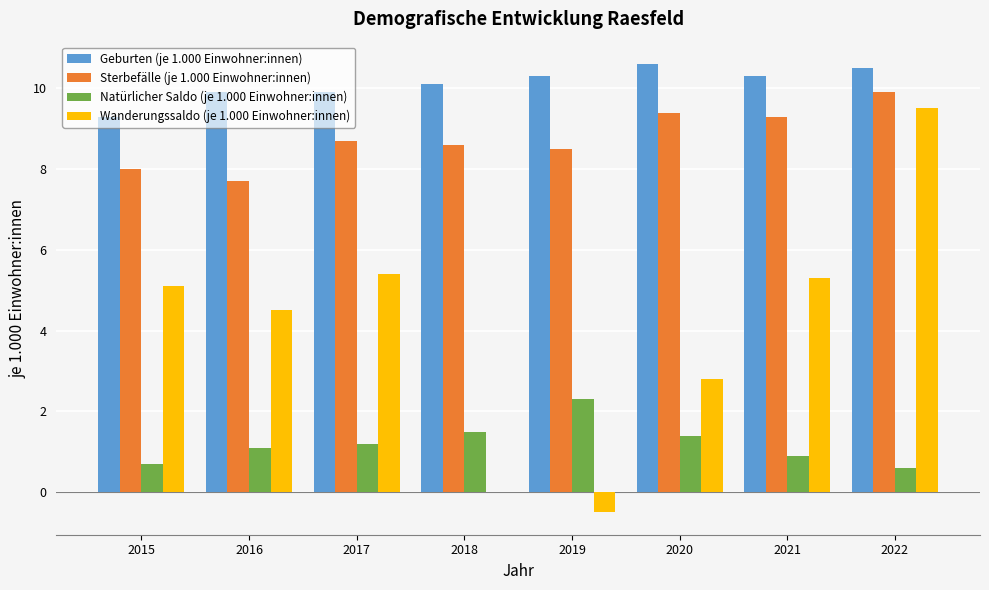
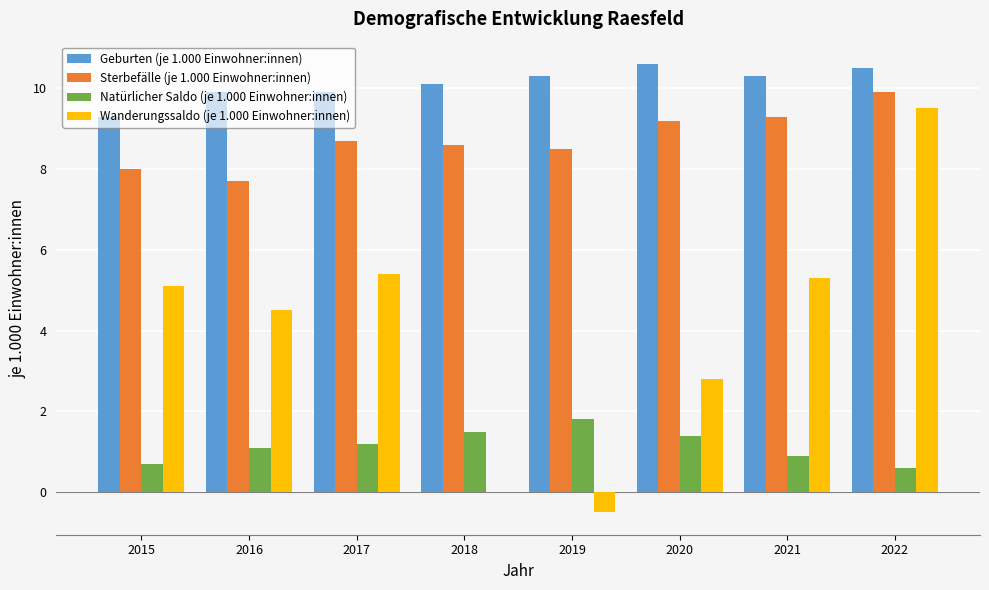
Natürlicher Saldo (je 1.000 Einwohner:innen), 2019: 2.3 -> 1.8
Sterbefälle (je 1.000 Einwohner:innen), 2020: 9.4 -> 9.2
